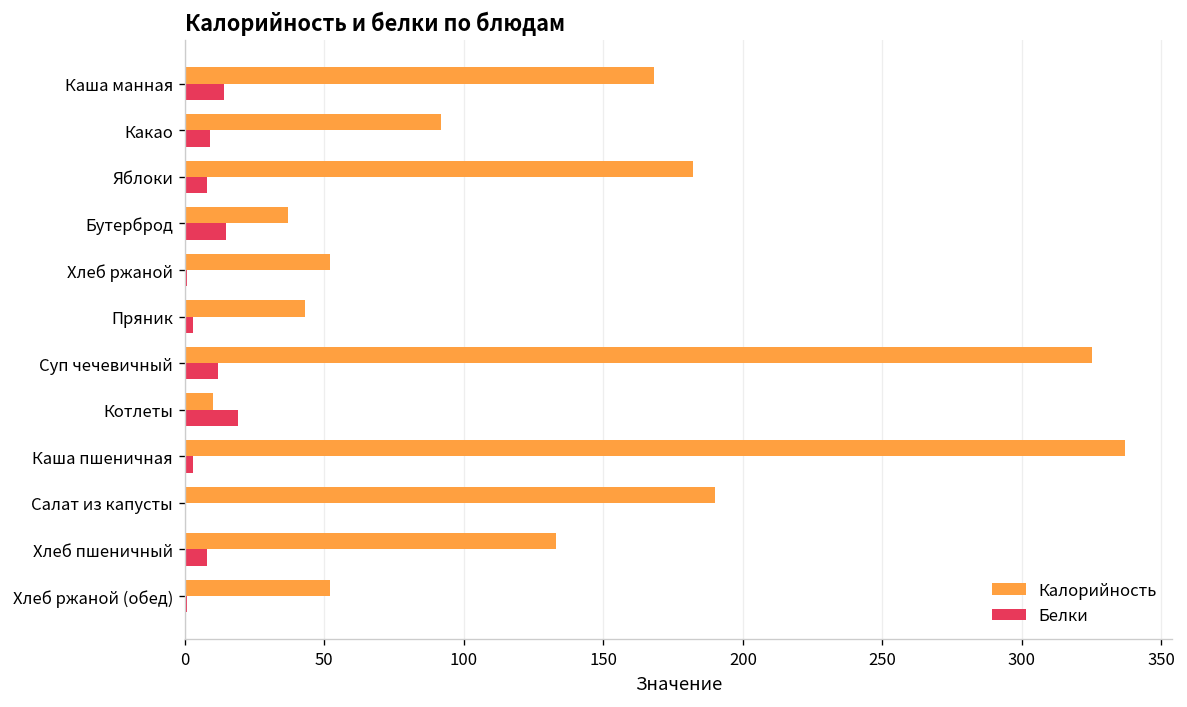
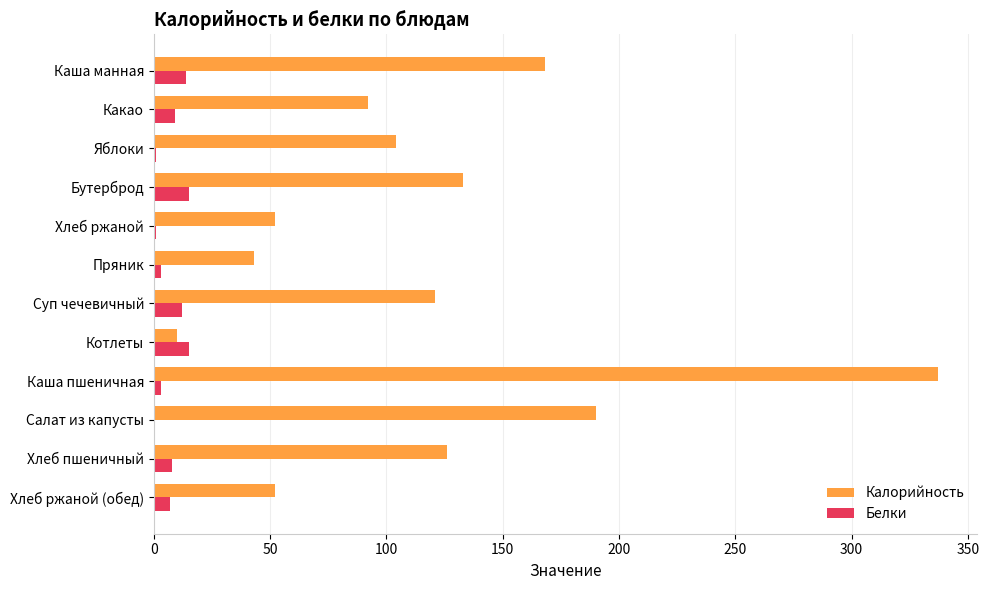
Калорийность, Яблоки: 182 -> 104
Белки, Яблоки: 8 -> 1
Калорийность, Бутерброд: 37 -> 133
Калорийность, Суп чечевичный: 325 -> 121
Белки, Котлеты: 19 -> 15
Калорийность, Хлеб пшеничный: 133 -> 126
Белки, Хлеб ржаной (обед): 1 -> 7
